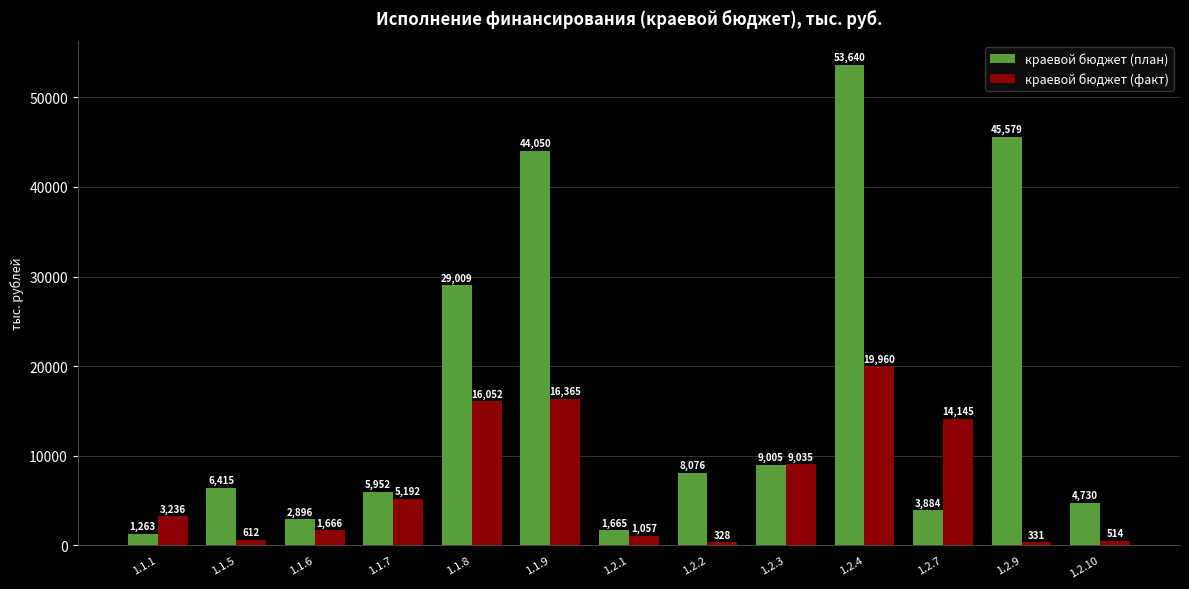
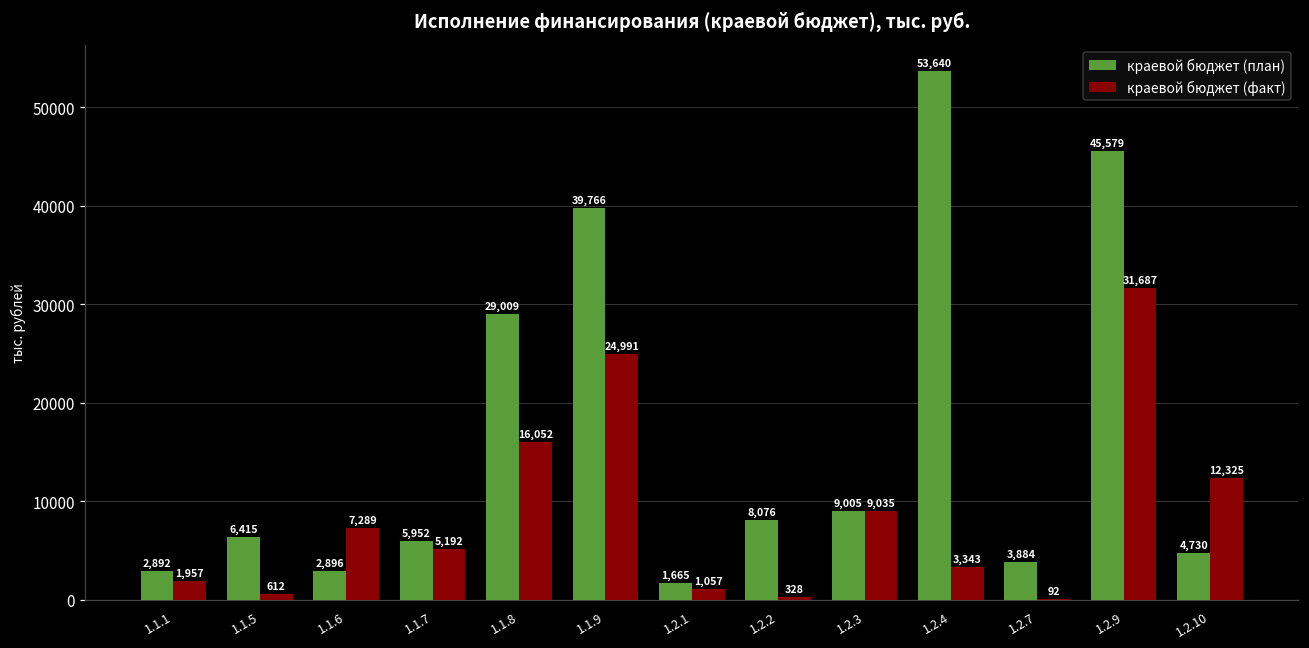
краевой бюджет (план), 1.1.1: 1,263 -> 2,892
краевой бюджет (факт), 1.1.1: 3,236 -> 1,957
краевой бюджет (факт), 1.1.6: 1,666 -> 7,289
краевой бюджет (план), 1.1.9: 44,050 -> 39,766
краевой бюджет (факт), 1.1.9: 16,365 -> 24,991
краевой бюджет (факт), 1.2.4: 19,960 -> 3,343
краевой бюджет (факт), 1.2.7: 14,145 -> 92
краевой бюджет (факт), 1.2.9: 331 -> 31,687
краевой бюджет (факт), 1.2.10: 514 -> 12,325
